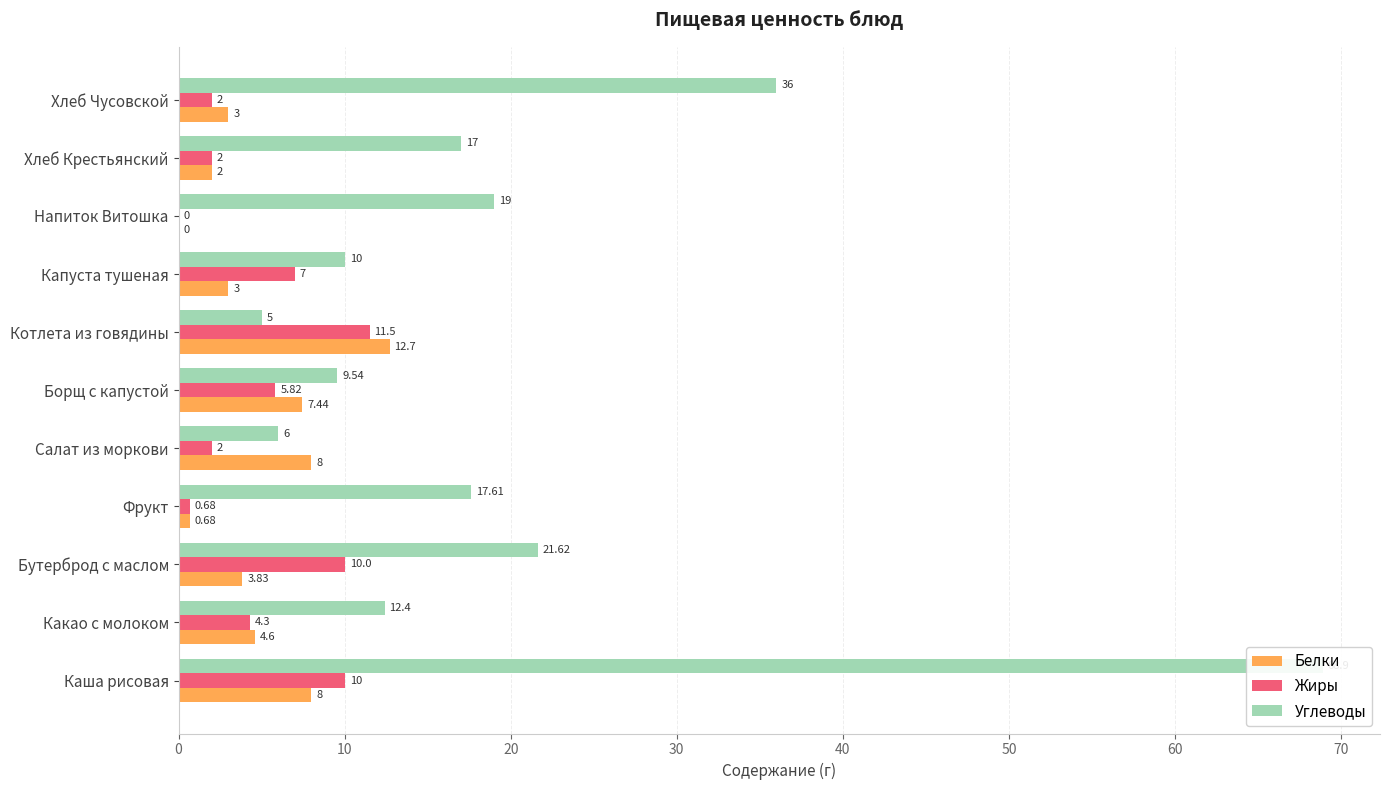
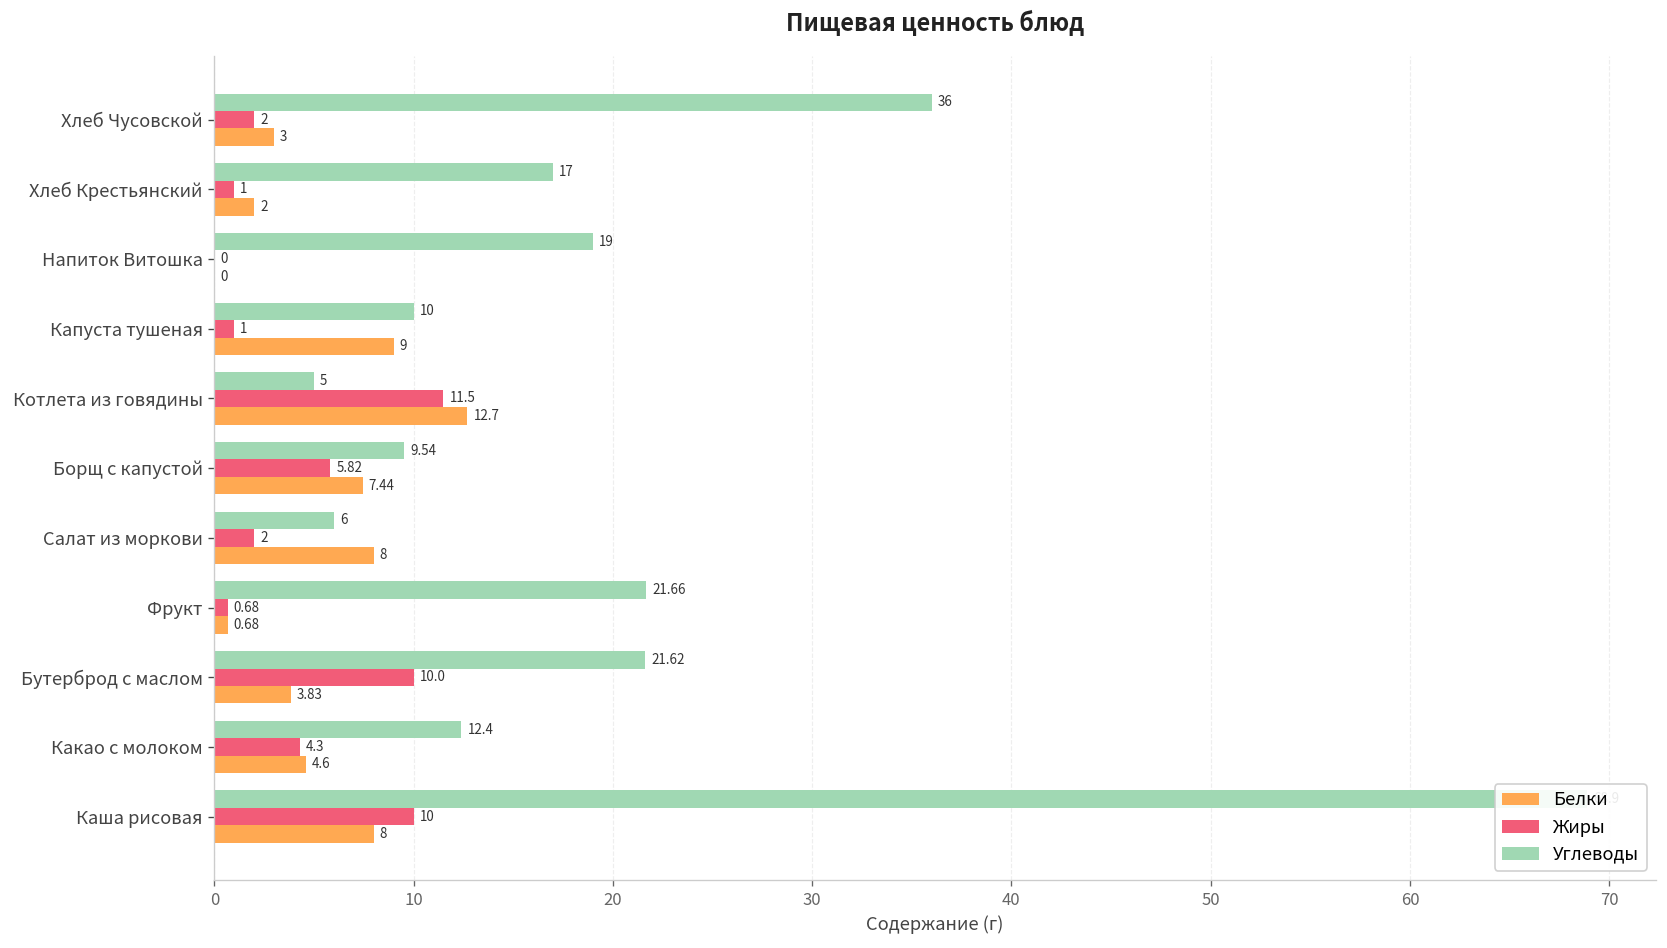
Жиры, Хлеб Крестьянский: 2 -> 1
Жиры, Капуста тушеная: 7 -> 1
Белки, Капуста тушеная: 3 -> 9
Углеводы, Фрукт: 17.61 -> 21.66
